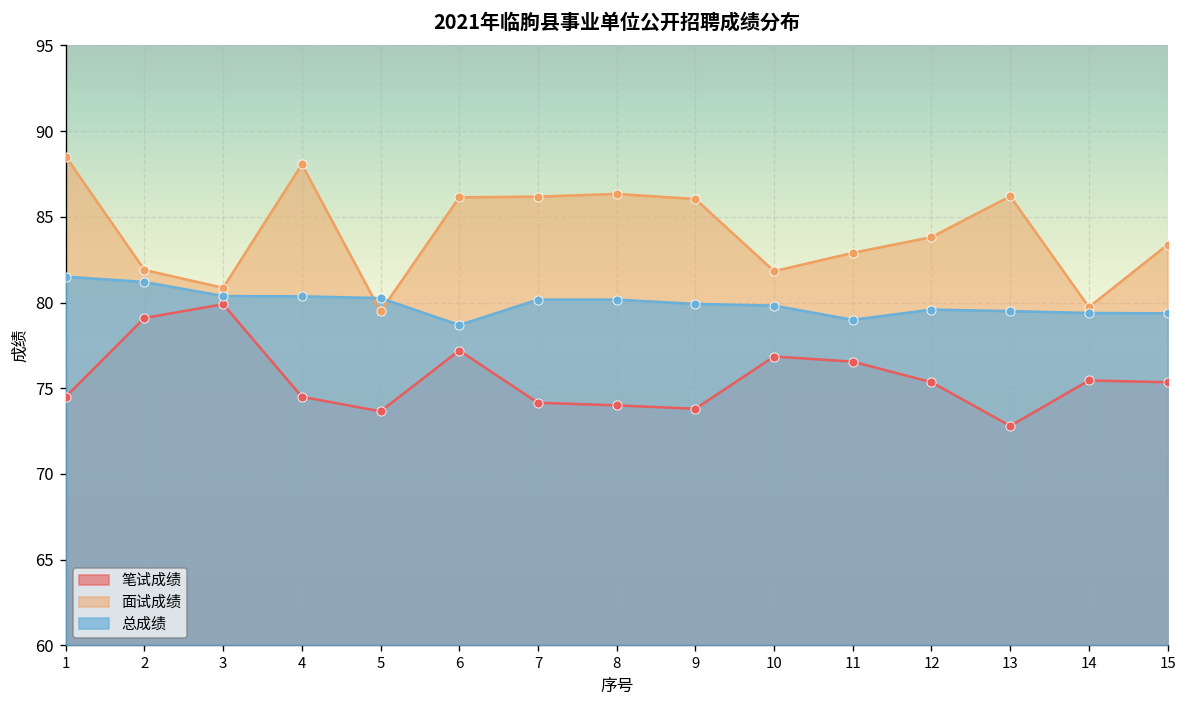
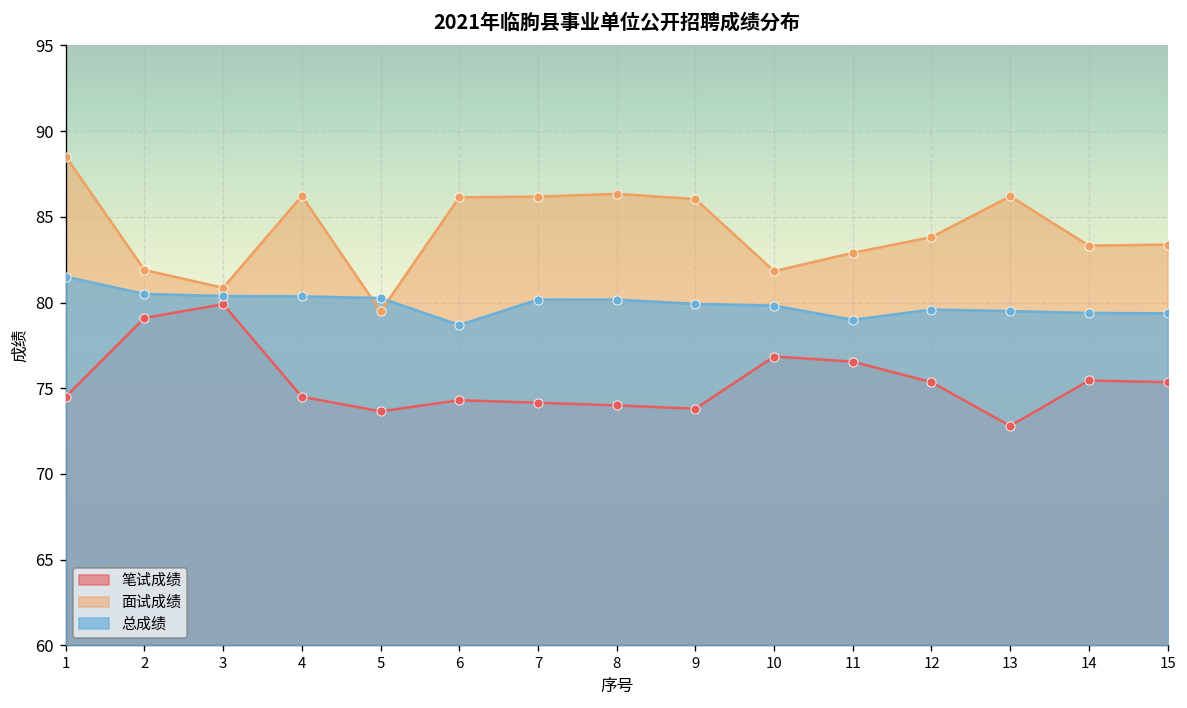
总成绩, 2: 81.2 -> 80.5
面试成绩, 4: 88.1 -> 86.2
笔试成绩, 6: 77.2 -> 74.3
面试成绩, 14: 79.7 -> 83.3
